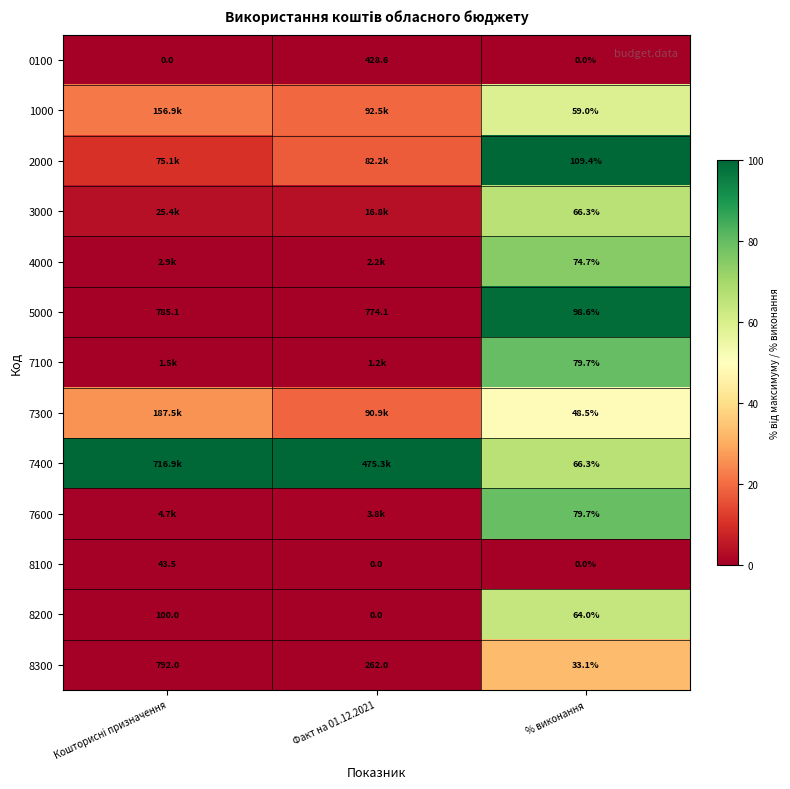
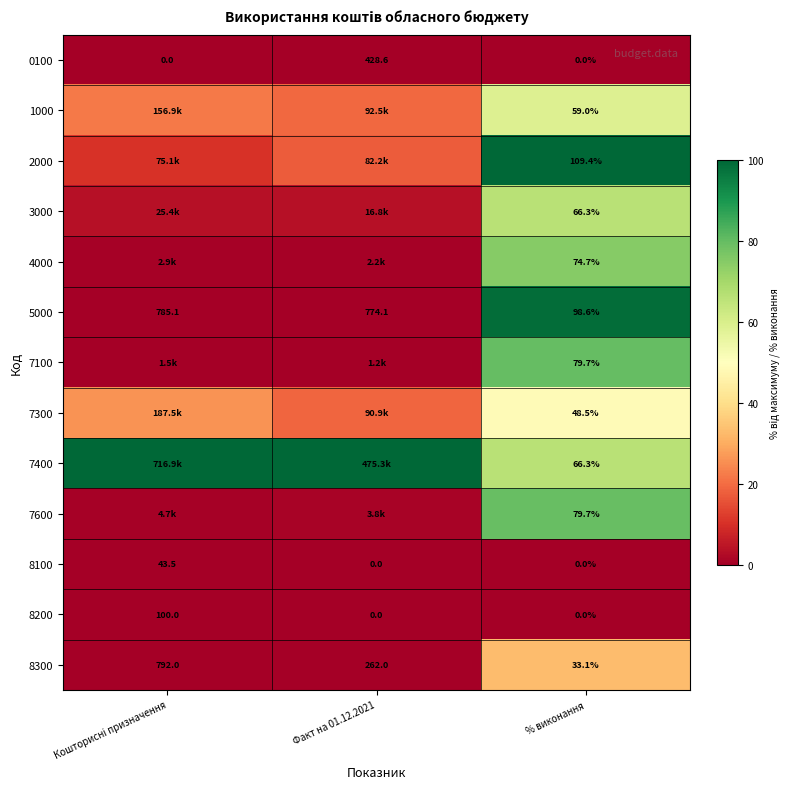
8200, % виконання: 64.0% -> 0.0%
